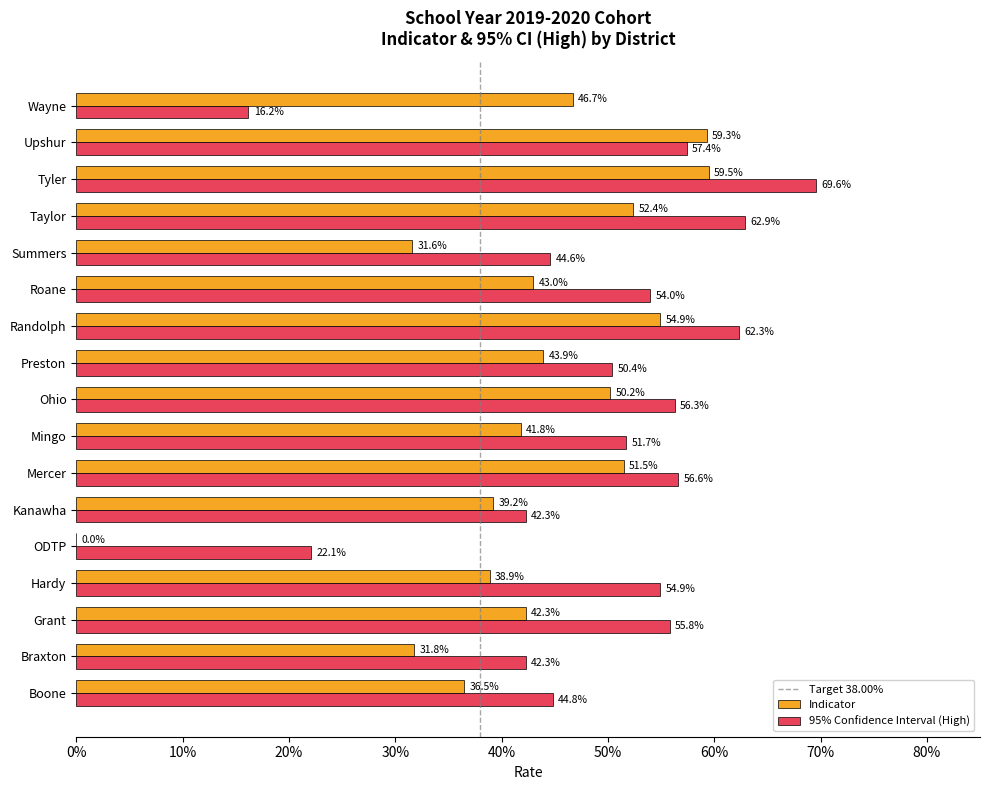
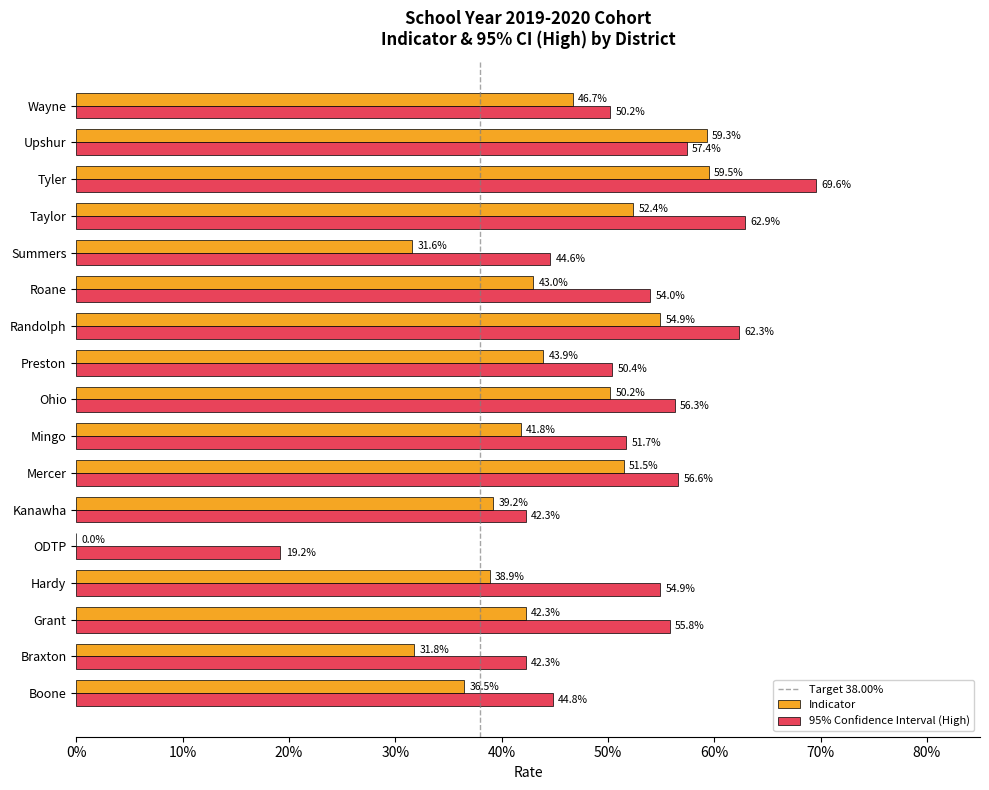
95% Confidence Interval (High), Wayne: 16.2% -> 50.2%
95% Confidence Interval (High), ODTP: 22.1% -> 19.2%
